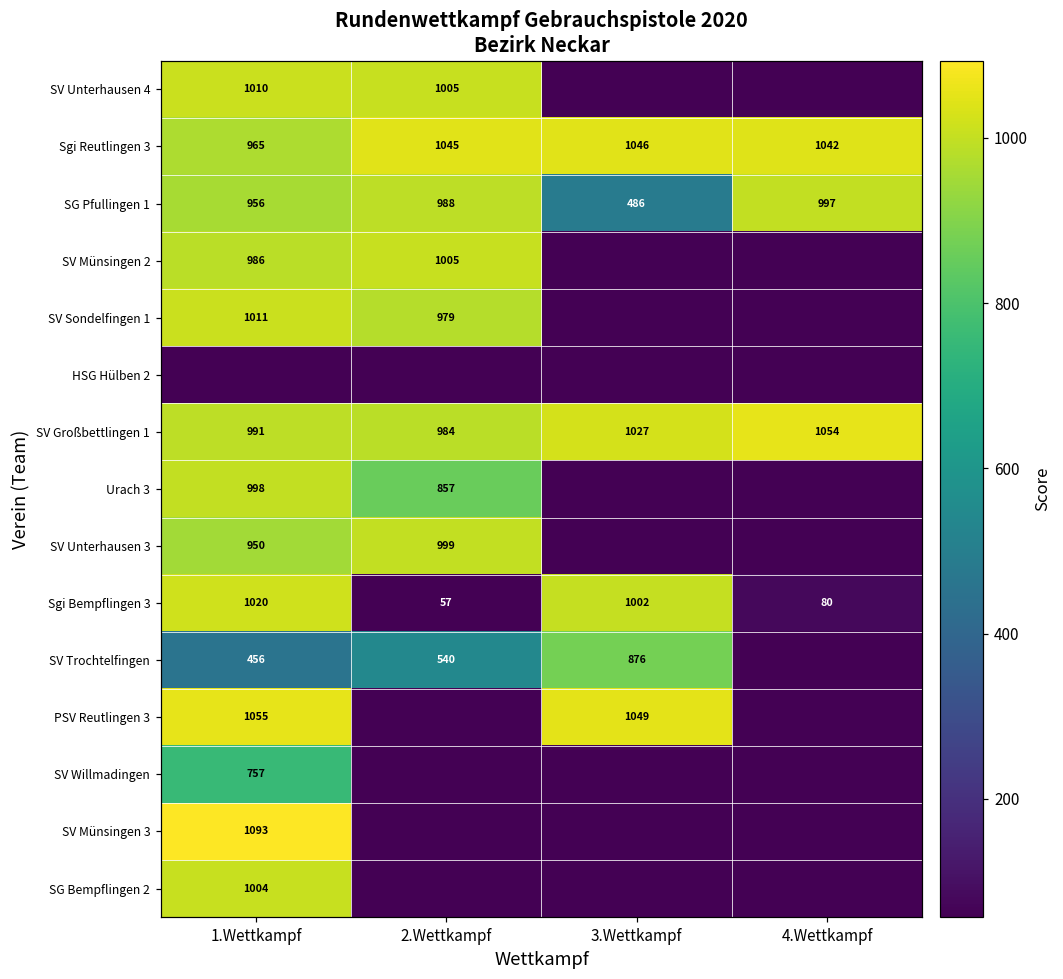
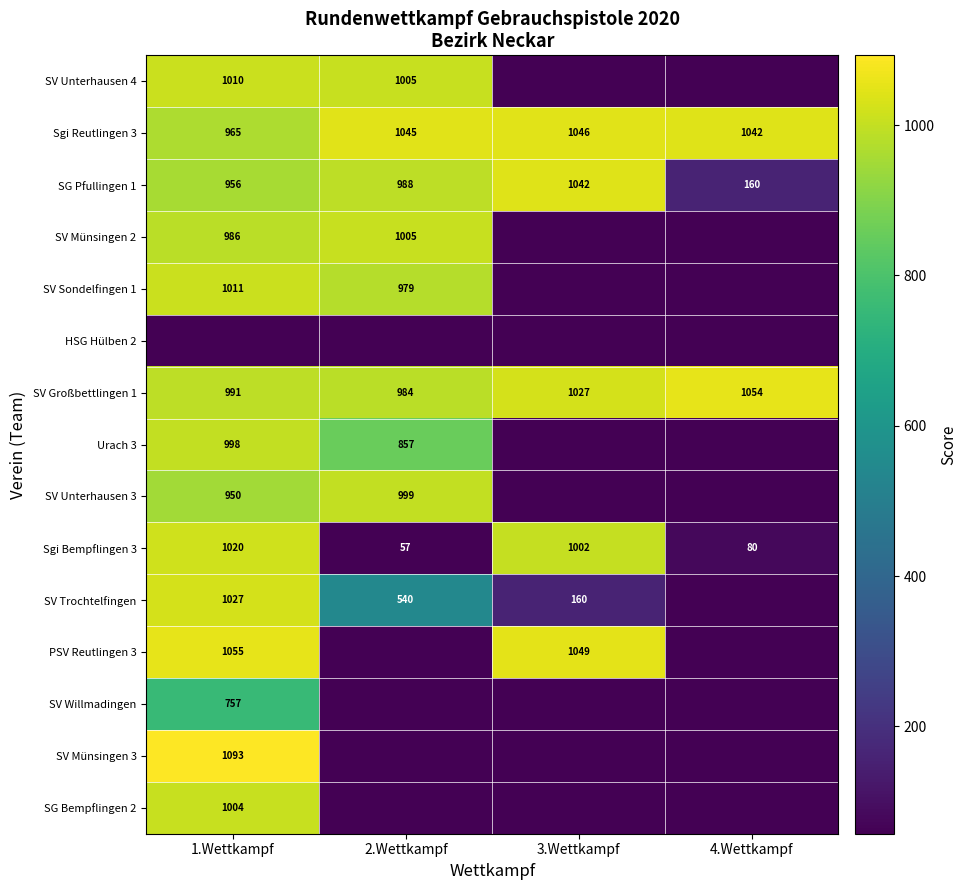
SG Pfullingen 1, 3.Wettkampf: 486 -> 1042
SG Pfullingen 1, 4.Wettkampf: 997 -> 160
SV Trochtelfingen, 1.Wettkampf: 456 -> 1027
SV Trochtelfingen, 3.Wettkampf: 876 -> 160
